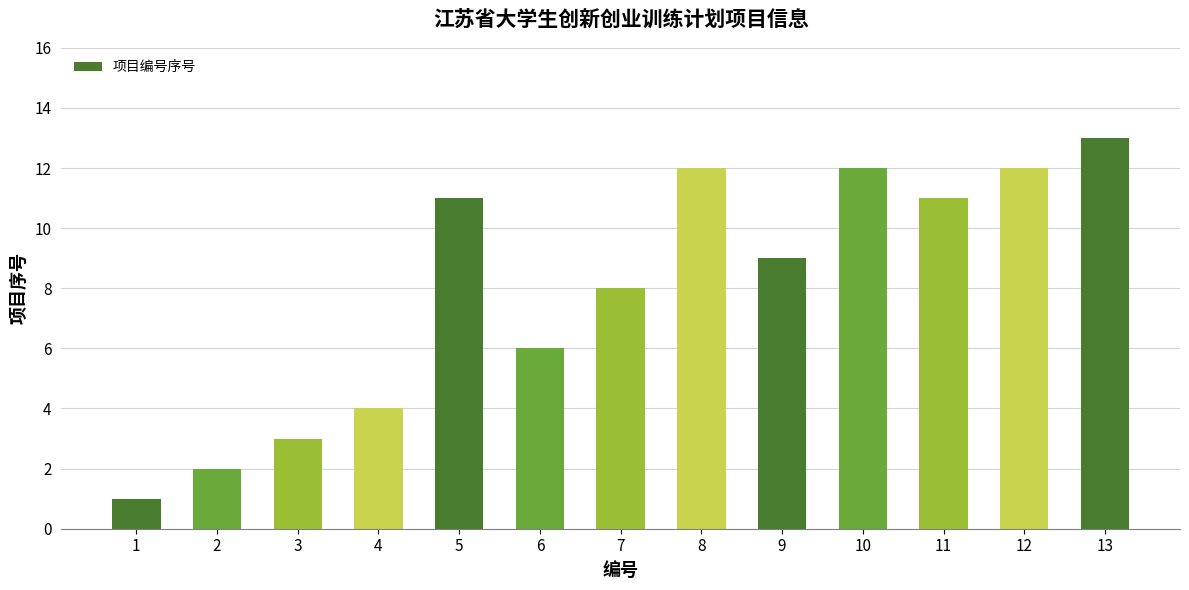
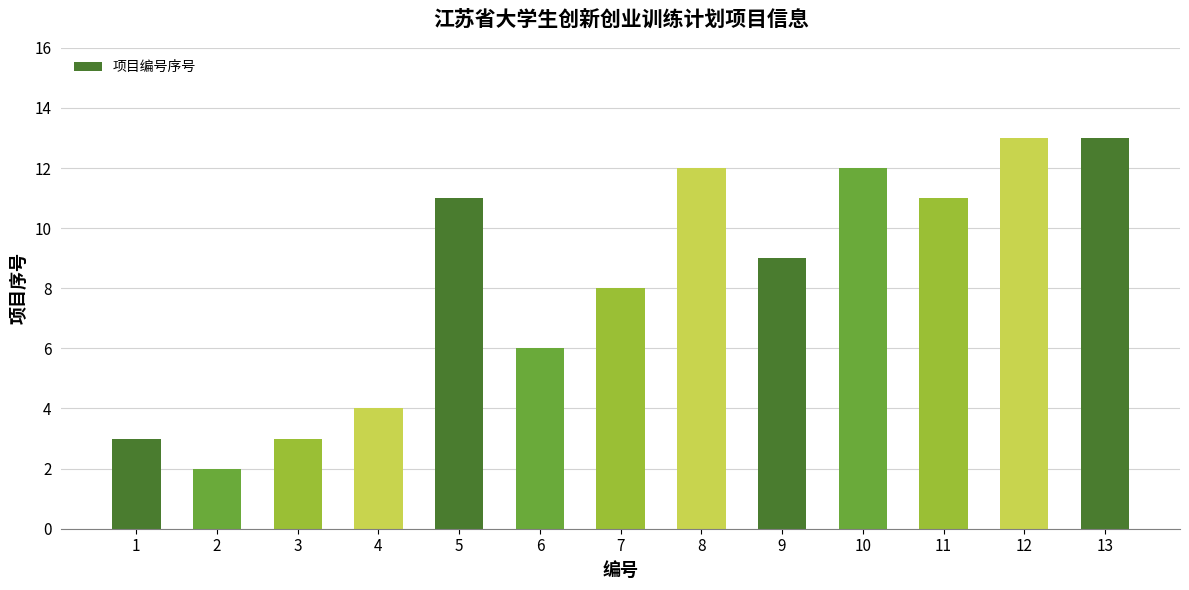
1: 1 -> 3
12: 12 -> 13
